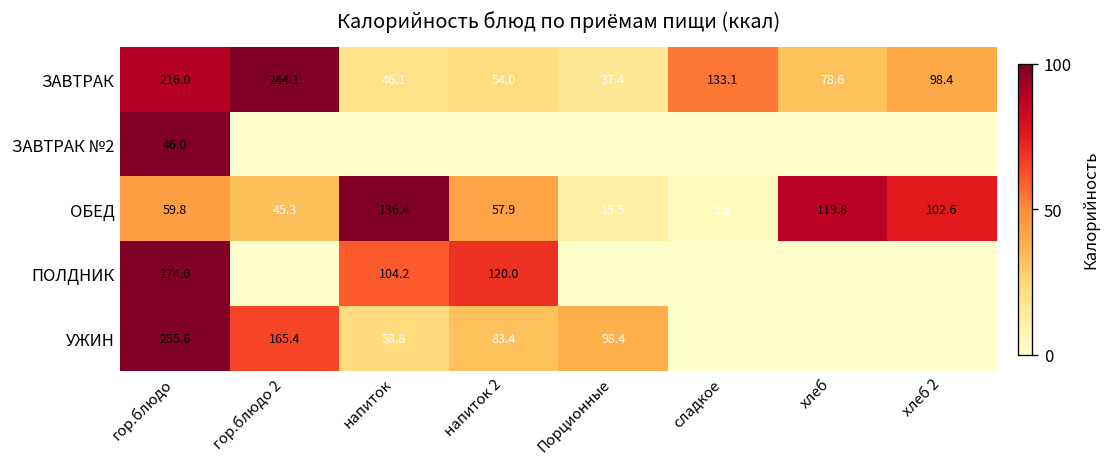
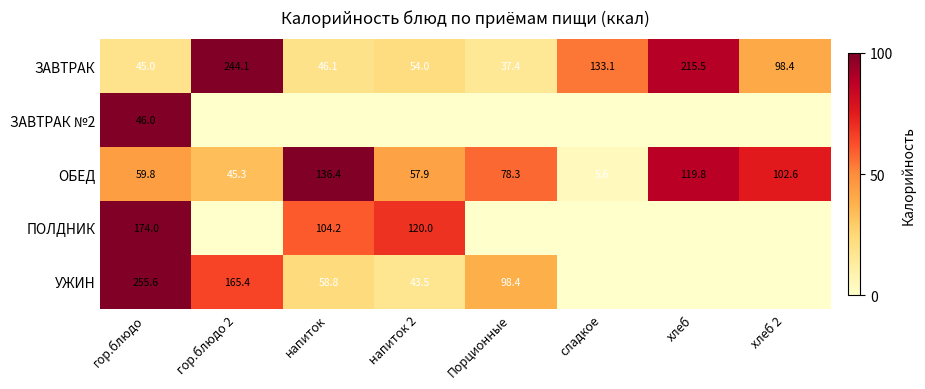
ЗАВТРАК, гор.блюдо: 216.0 -> 45.0
ЗАВТРАК, хлеб: 78.6 -> 215.5
ОБЕД, Порционные: 15.5 -> 78.3
УЖИН, напиток 2: 83.4 -> 43.5
